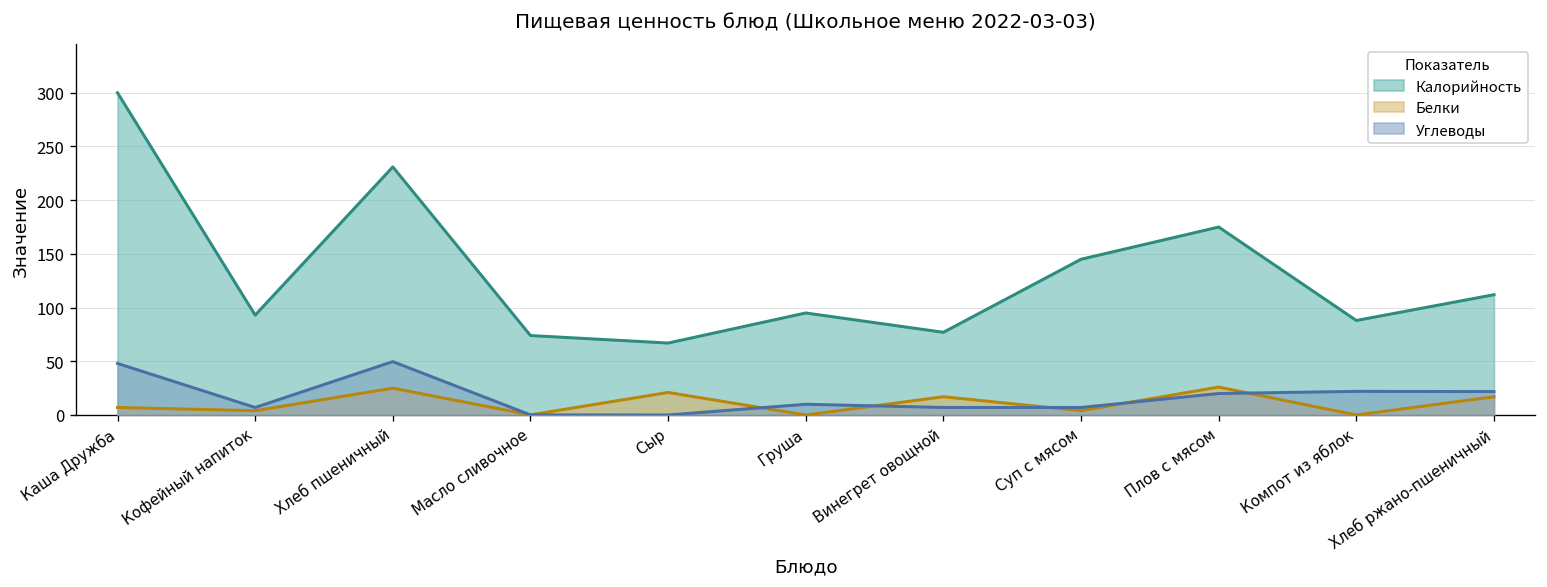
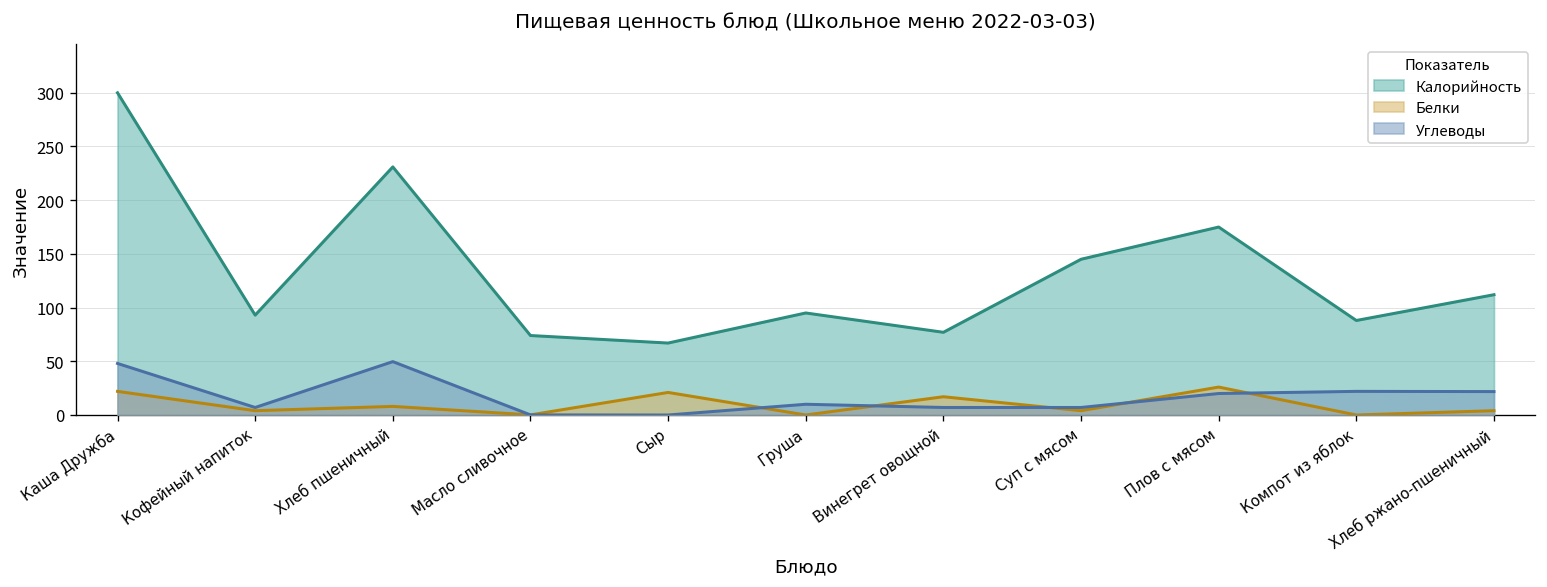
Белки, Каша Дружба: 10 -> 20
Белки, Хлеб пшеничный: 30 -> 10
Белки, Хлеб ржано-пшеничный: 20 -> 0
